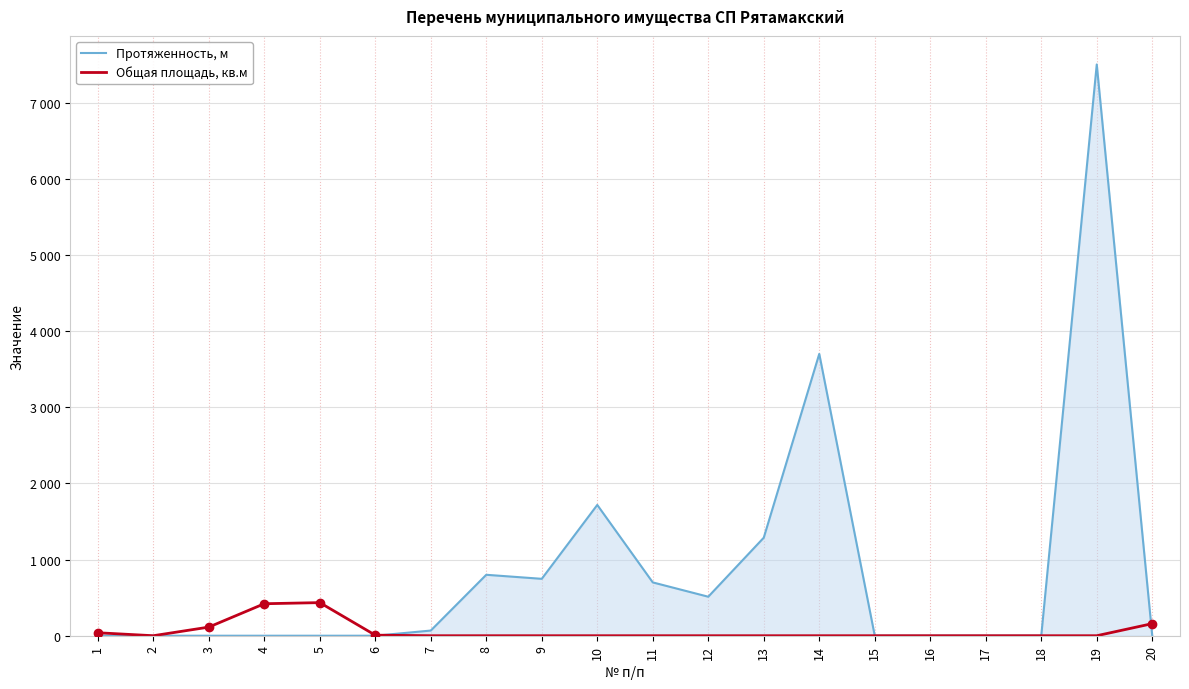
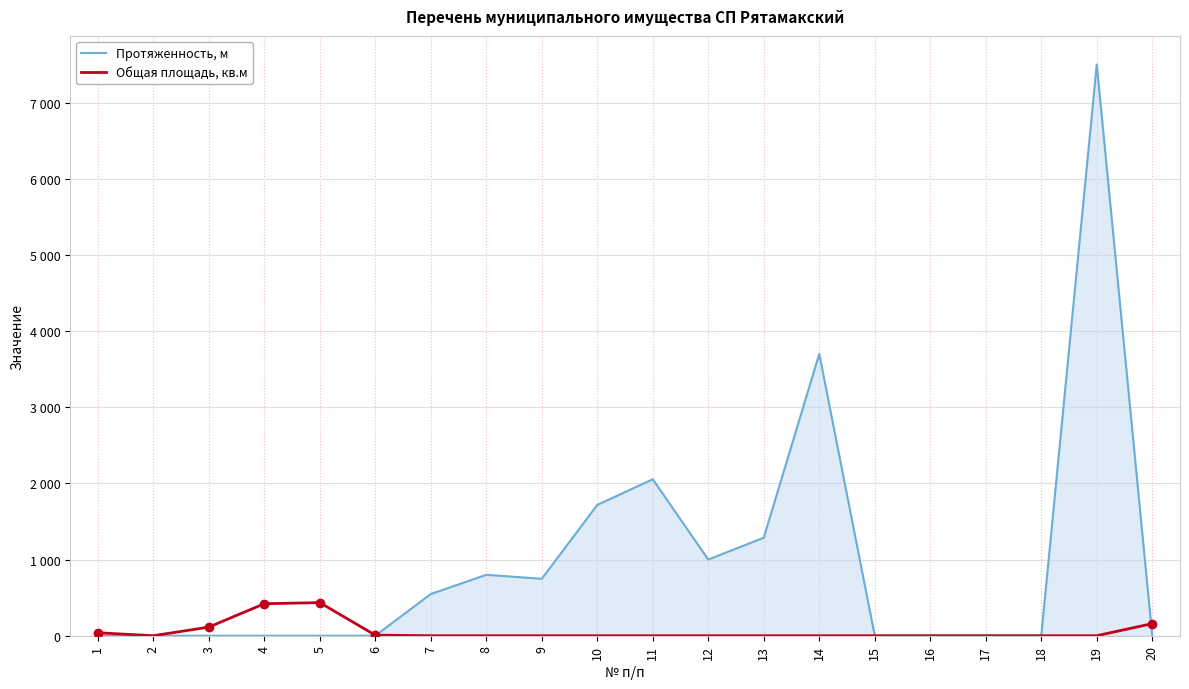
Протяженность, м, 7: 100 -> 500
Протяженность, м, 11: 700 -> 2100
Протяженность, м, 12: 500 -> 1000
